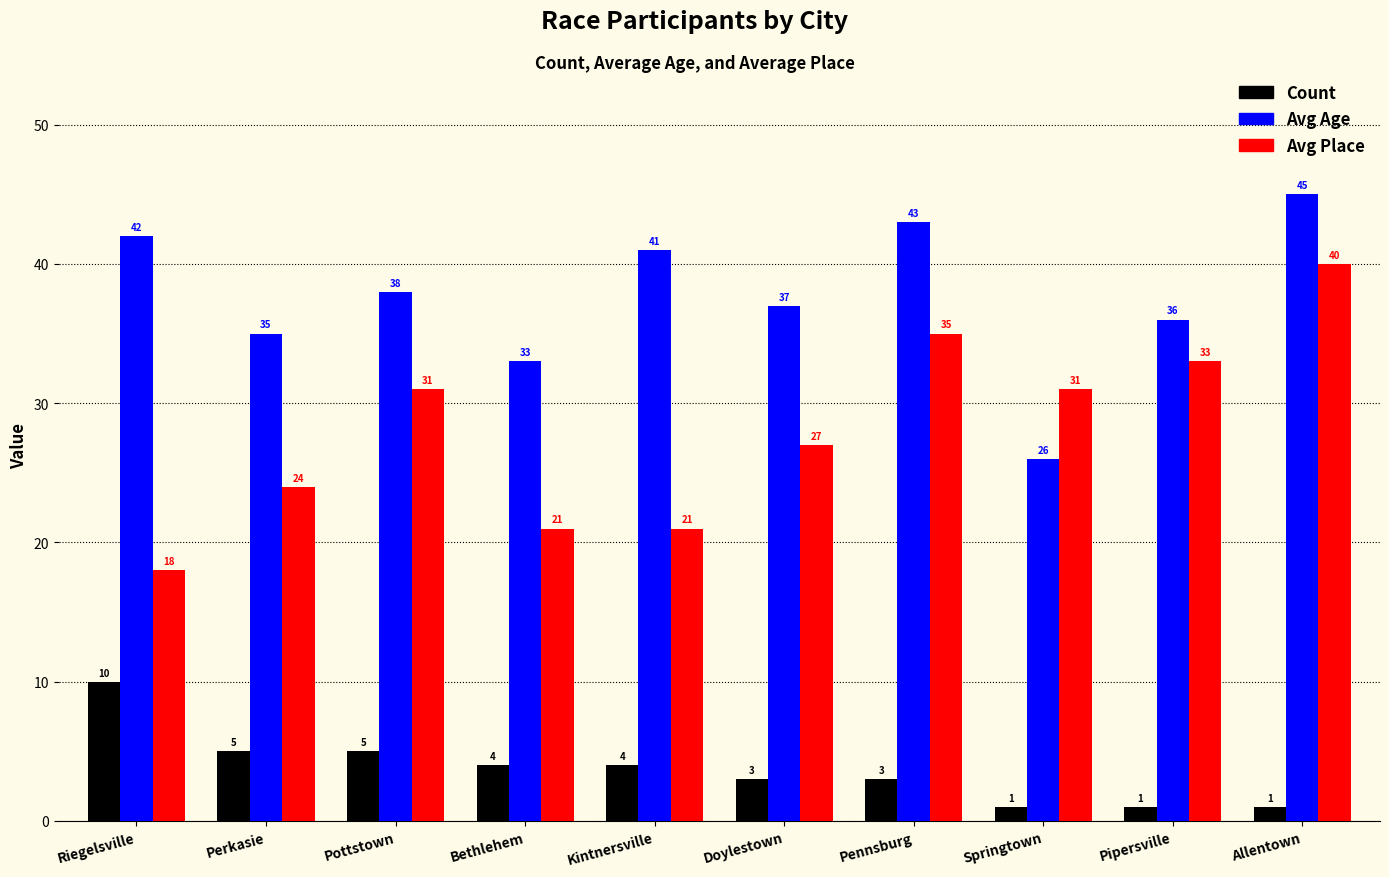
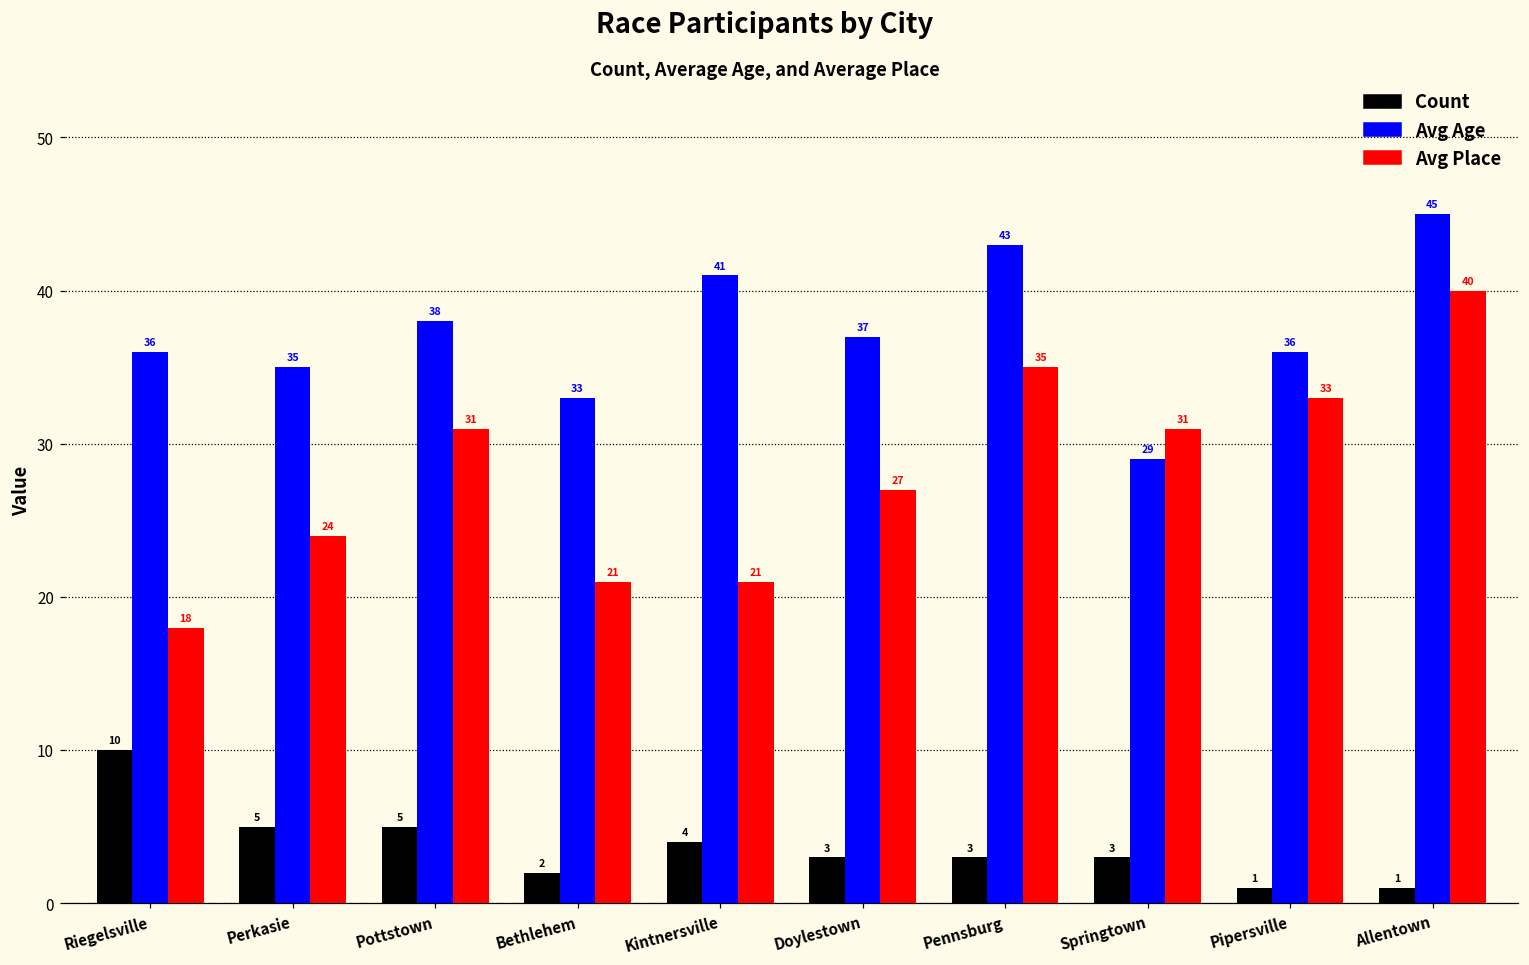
Avg Age, Riegelsville: 42 -> 36
Count, Bethlehem: 4 -> 2
Count, Springtown: 1 -> 3
Avg Age, Springtown: 26 -> 29
